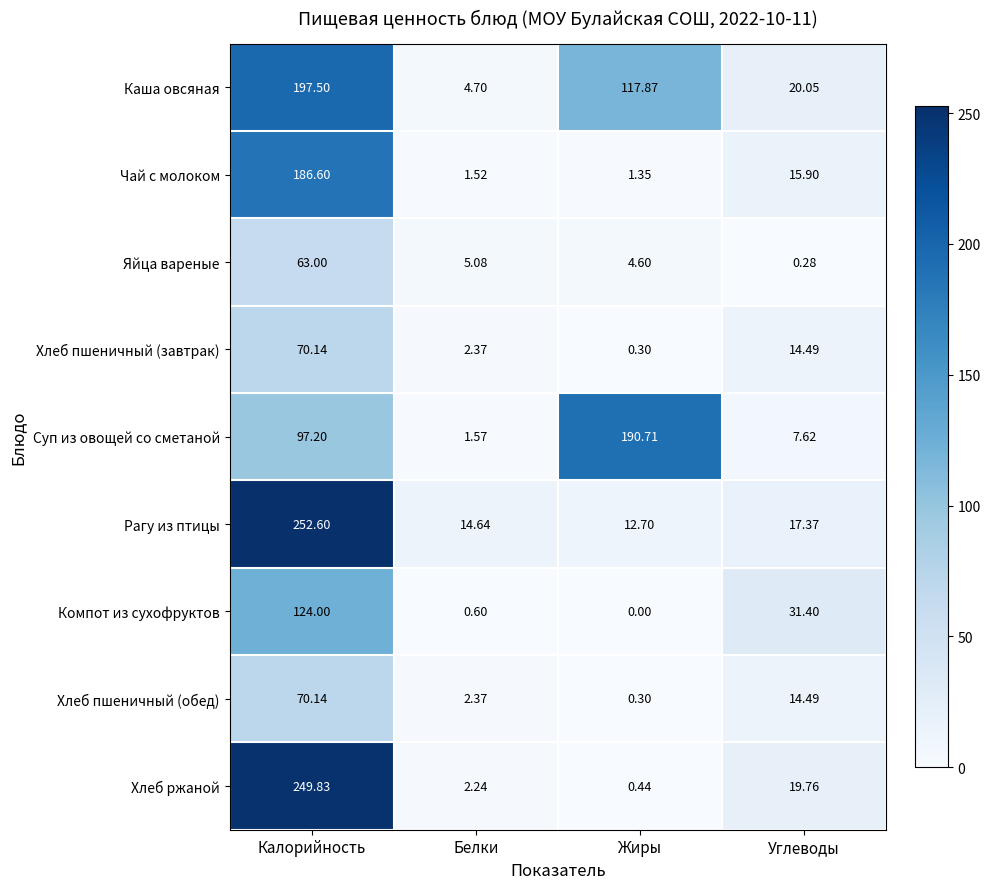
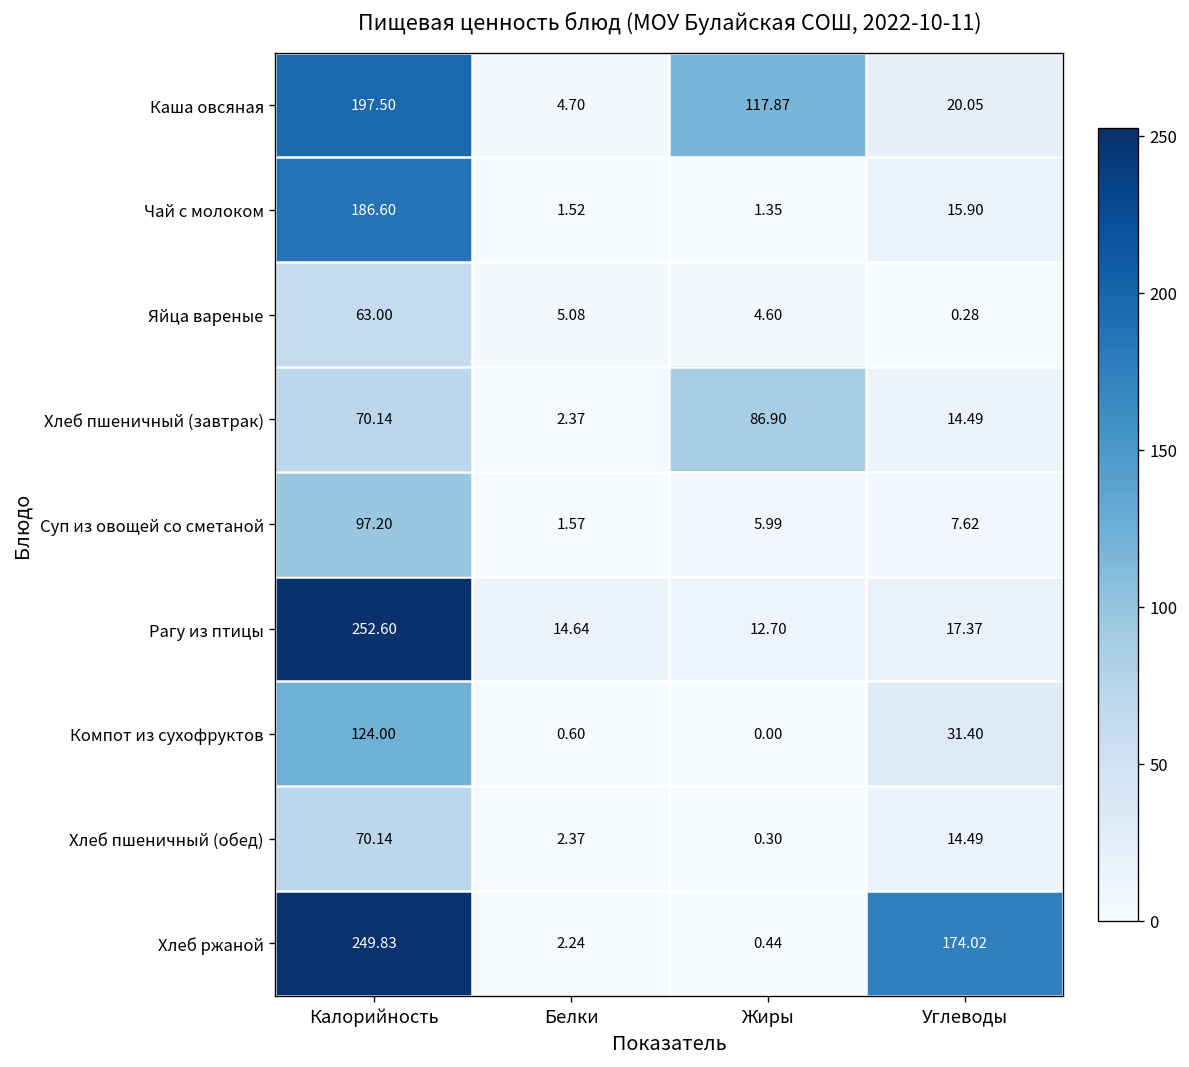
Хлеб пшеничный (завтрак), Жиры: 0.30 -> 86.90
Суп из овощей со сметаной, Жиры: 190.71 -> 5.99
Хлеб ржаной, Углеводы: 19.76 -> 174.02
